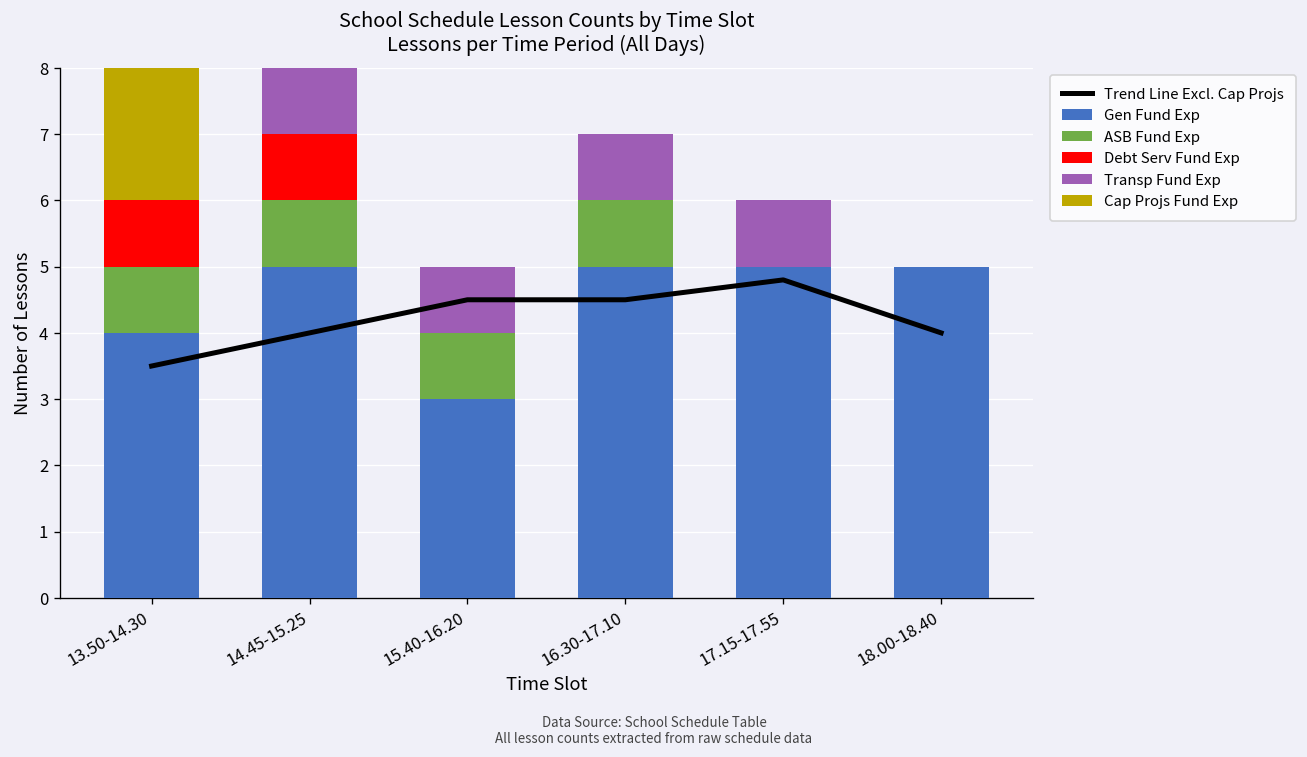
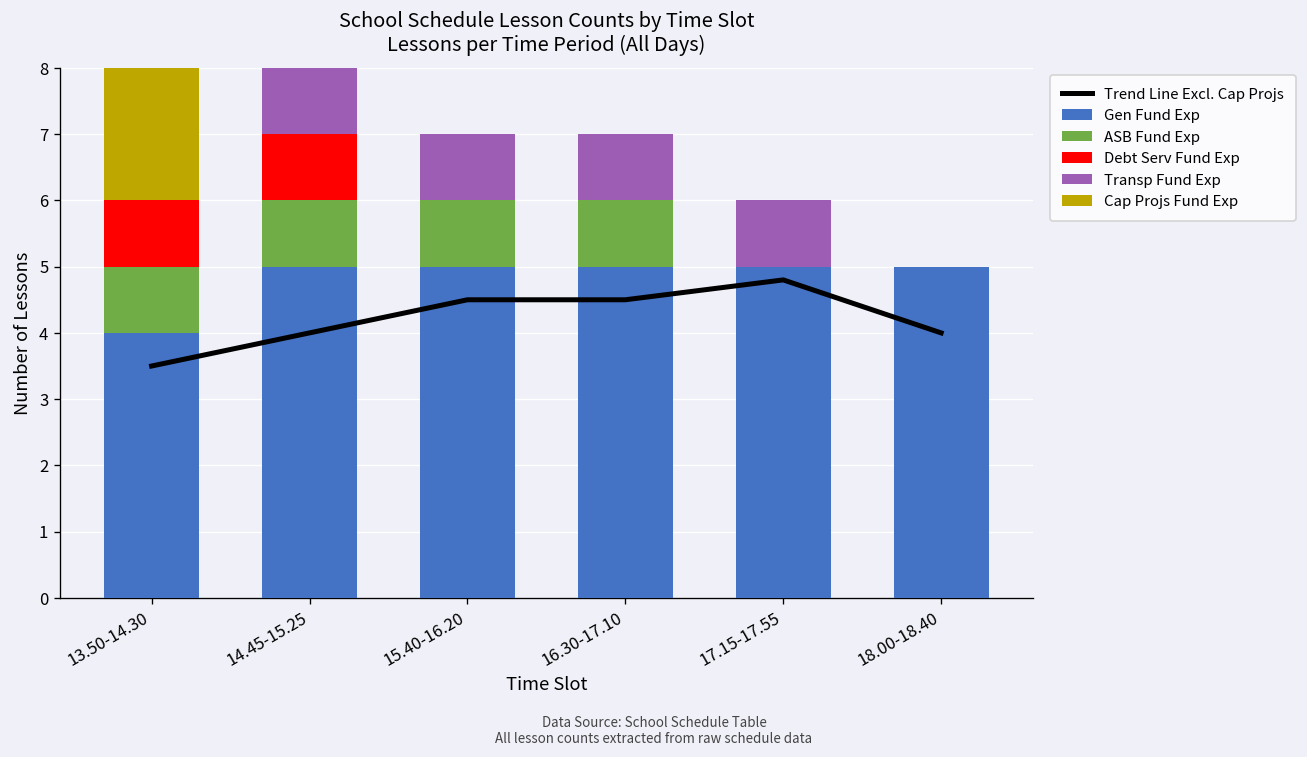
Gen Fund Exp, 15.40-16.20: 3 -> 5
